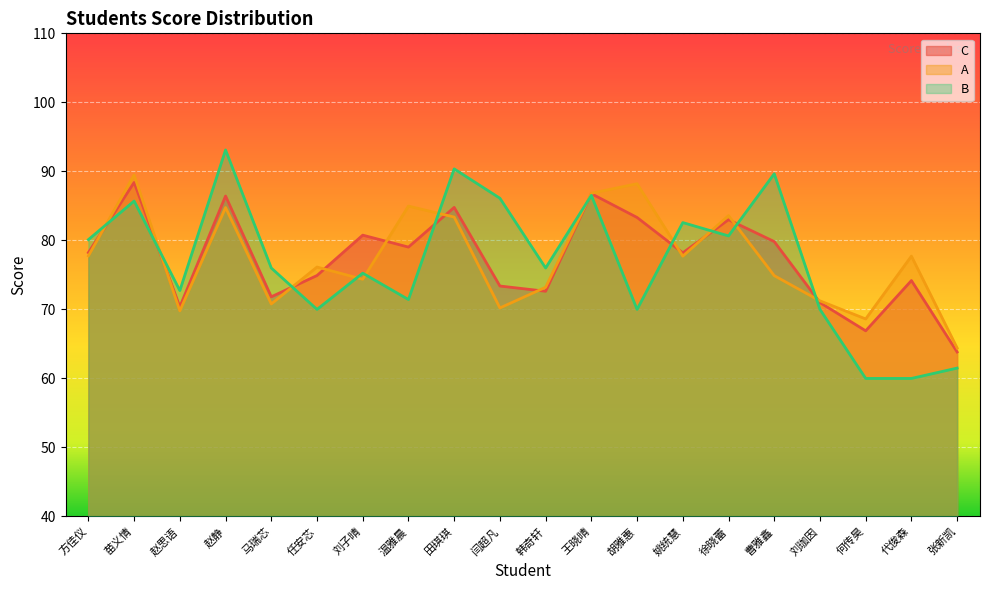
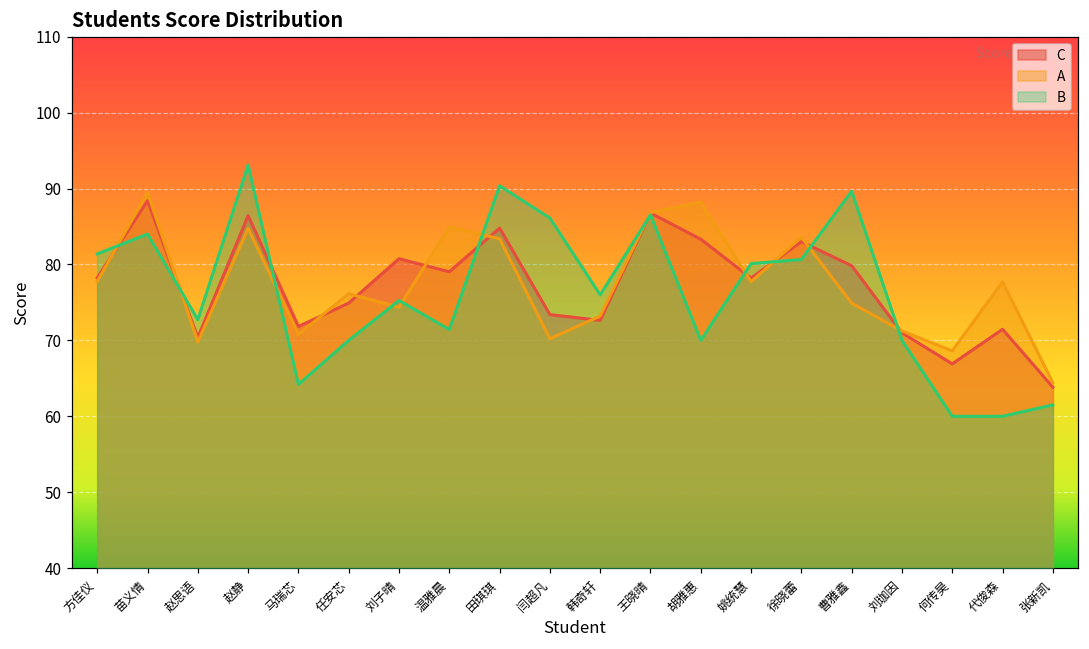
B, 方佳仪: 80 -> 81
B, 苗义情: 86 -> 84
B, 马瑞芯: 76 -> 64
B, 姚统慧: 83 -> 80
C, 代俊森: 74 -> 71
